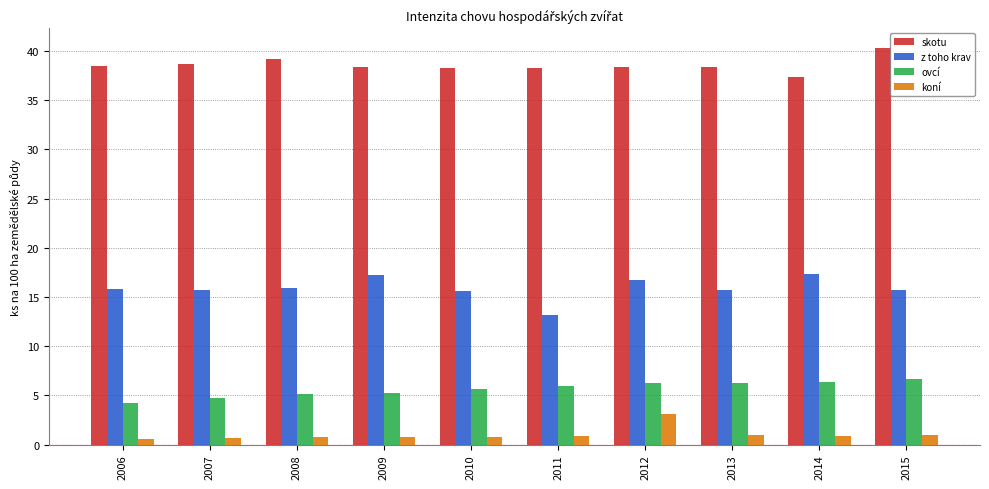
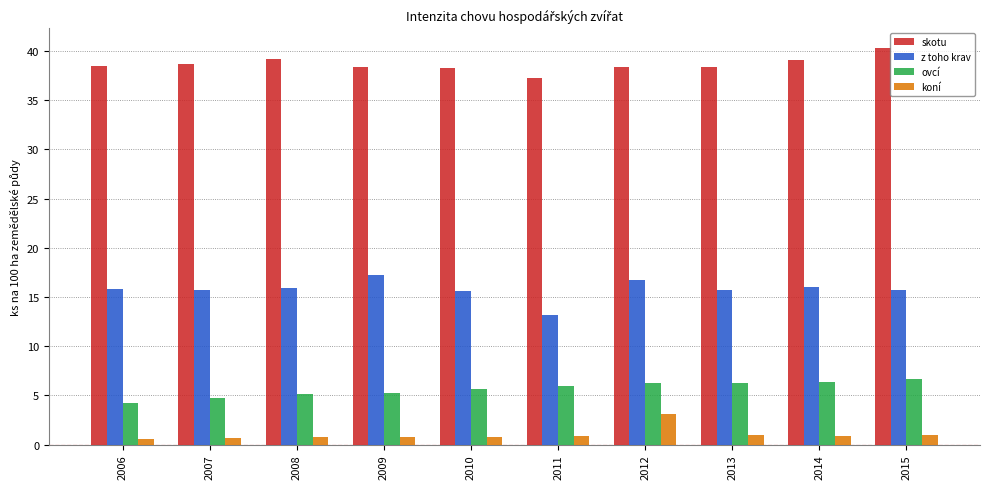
skotu, 2011: 38 -> 37
skotu, 2014: 37 -> 39
z toho krav, 2014: 17 -> 16
